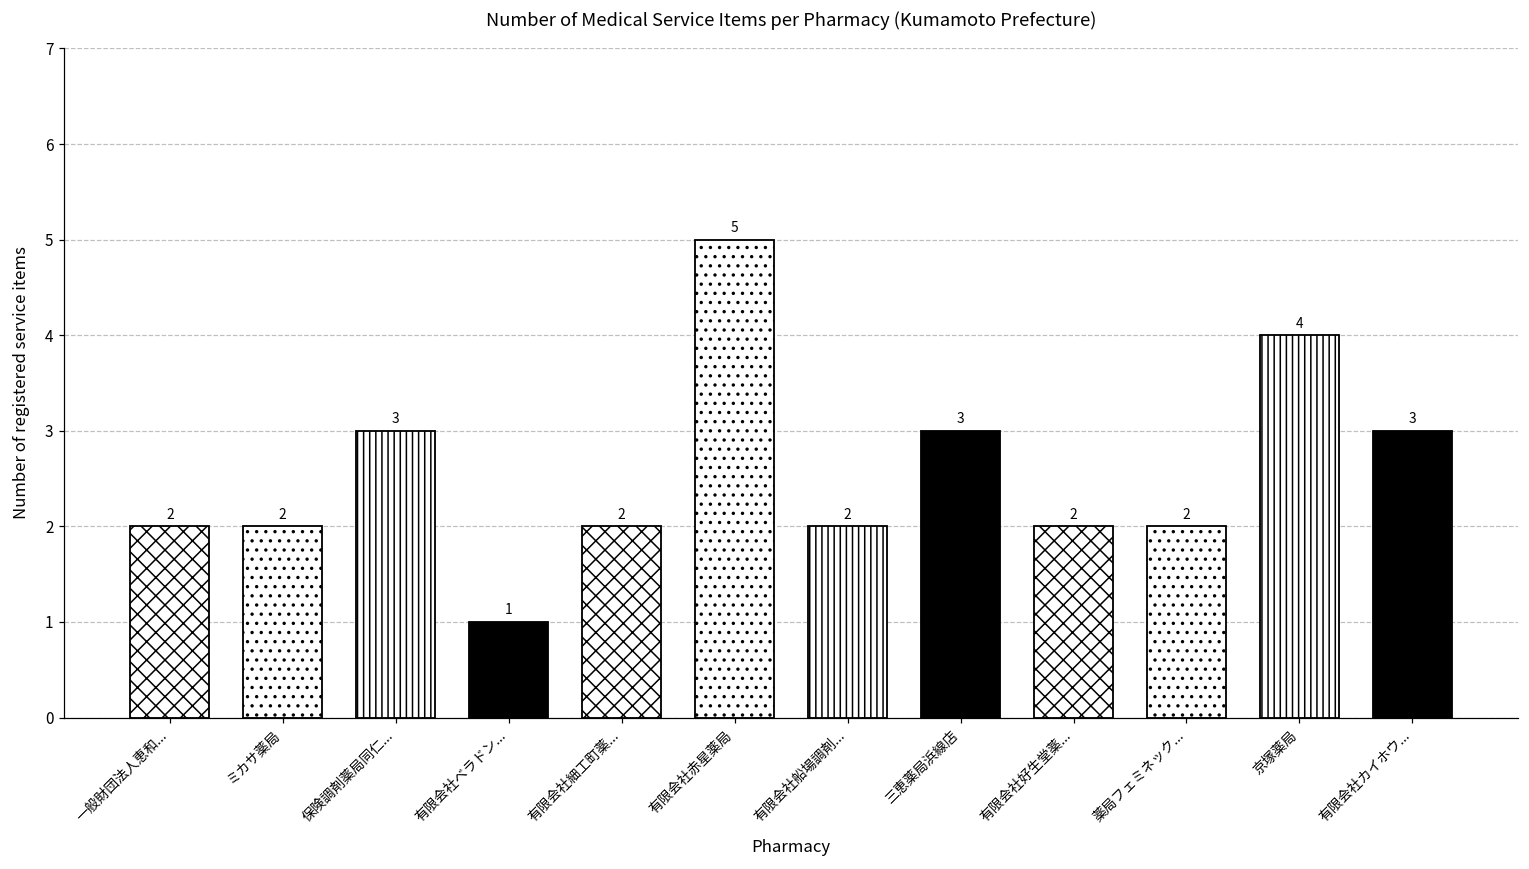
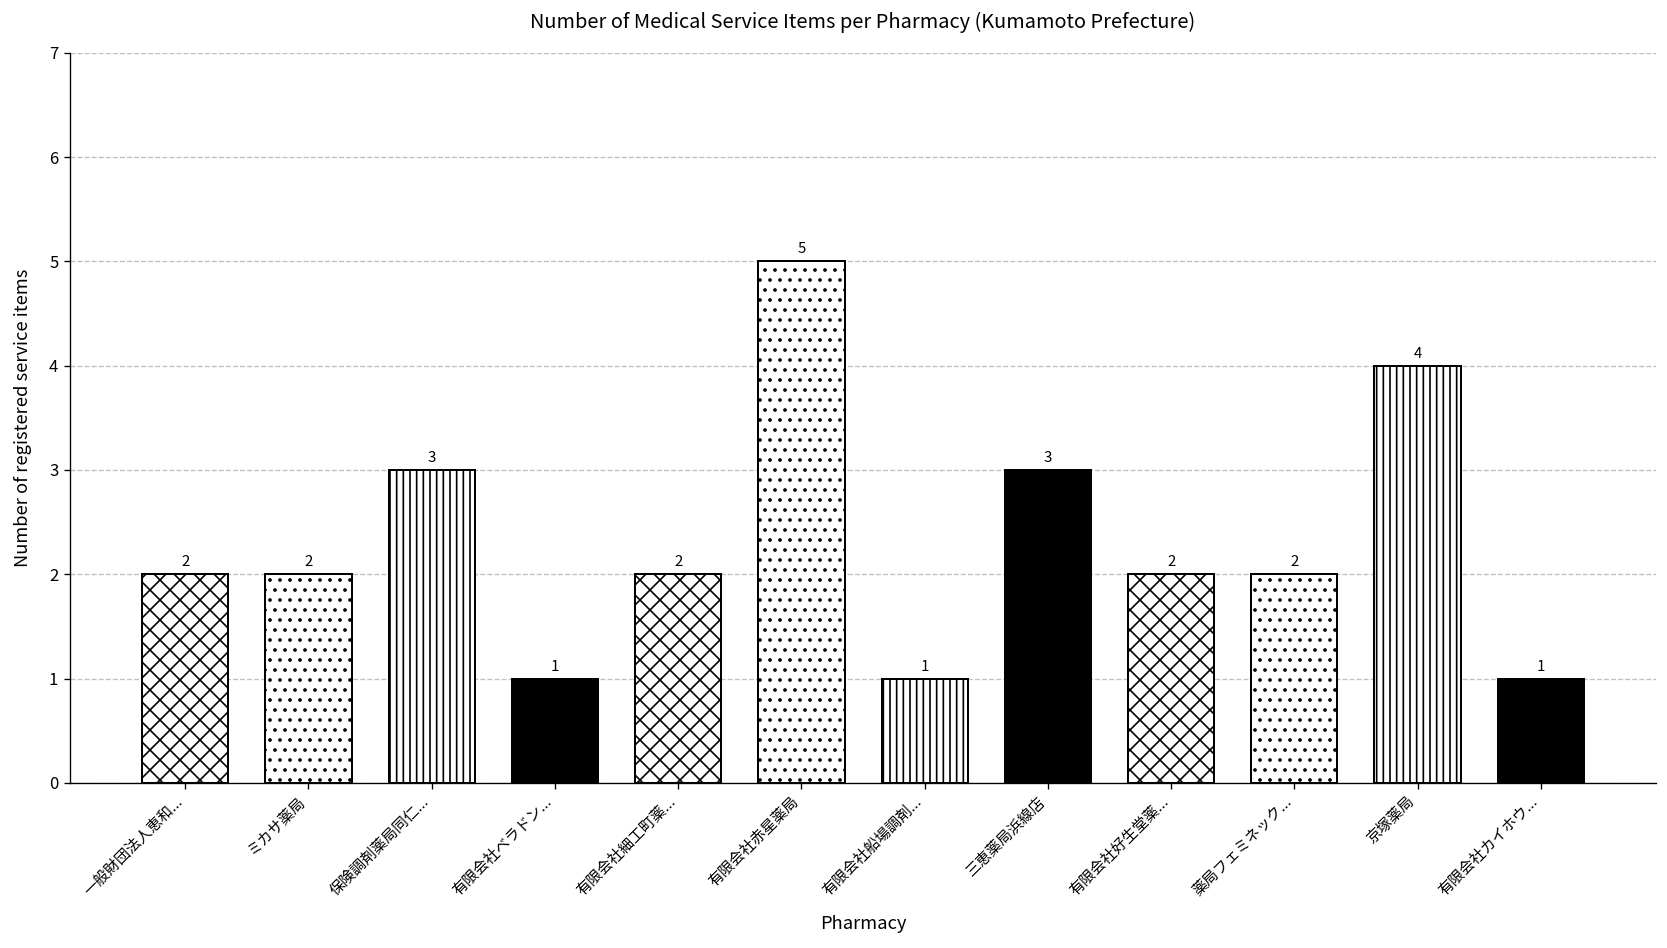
有限会社船場調剤...: 2 -> 1
有限会社カイホウ...: 3 -> 1
